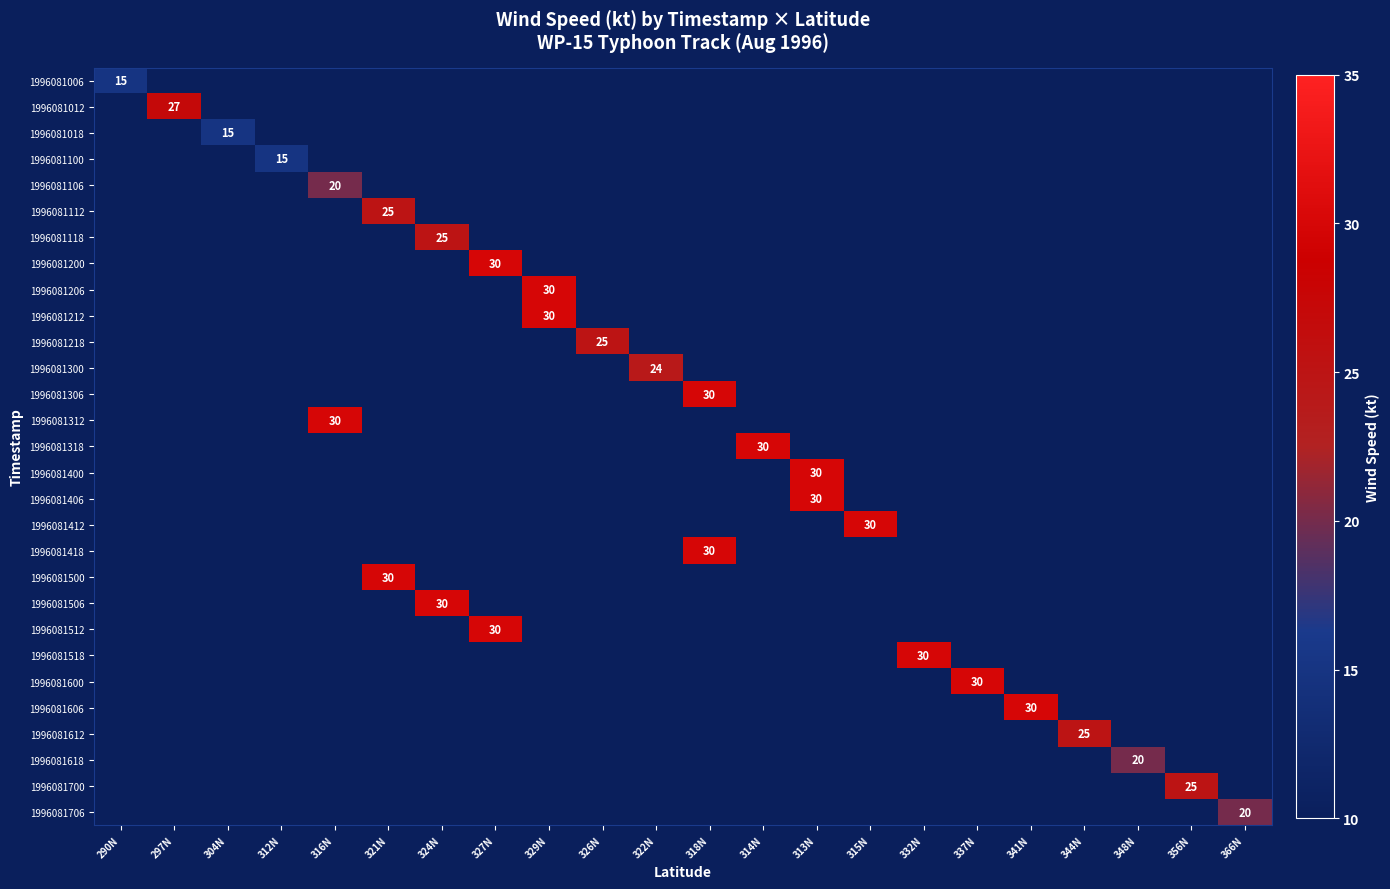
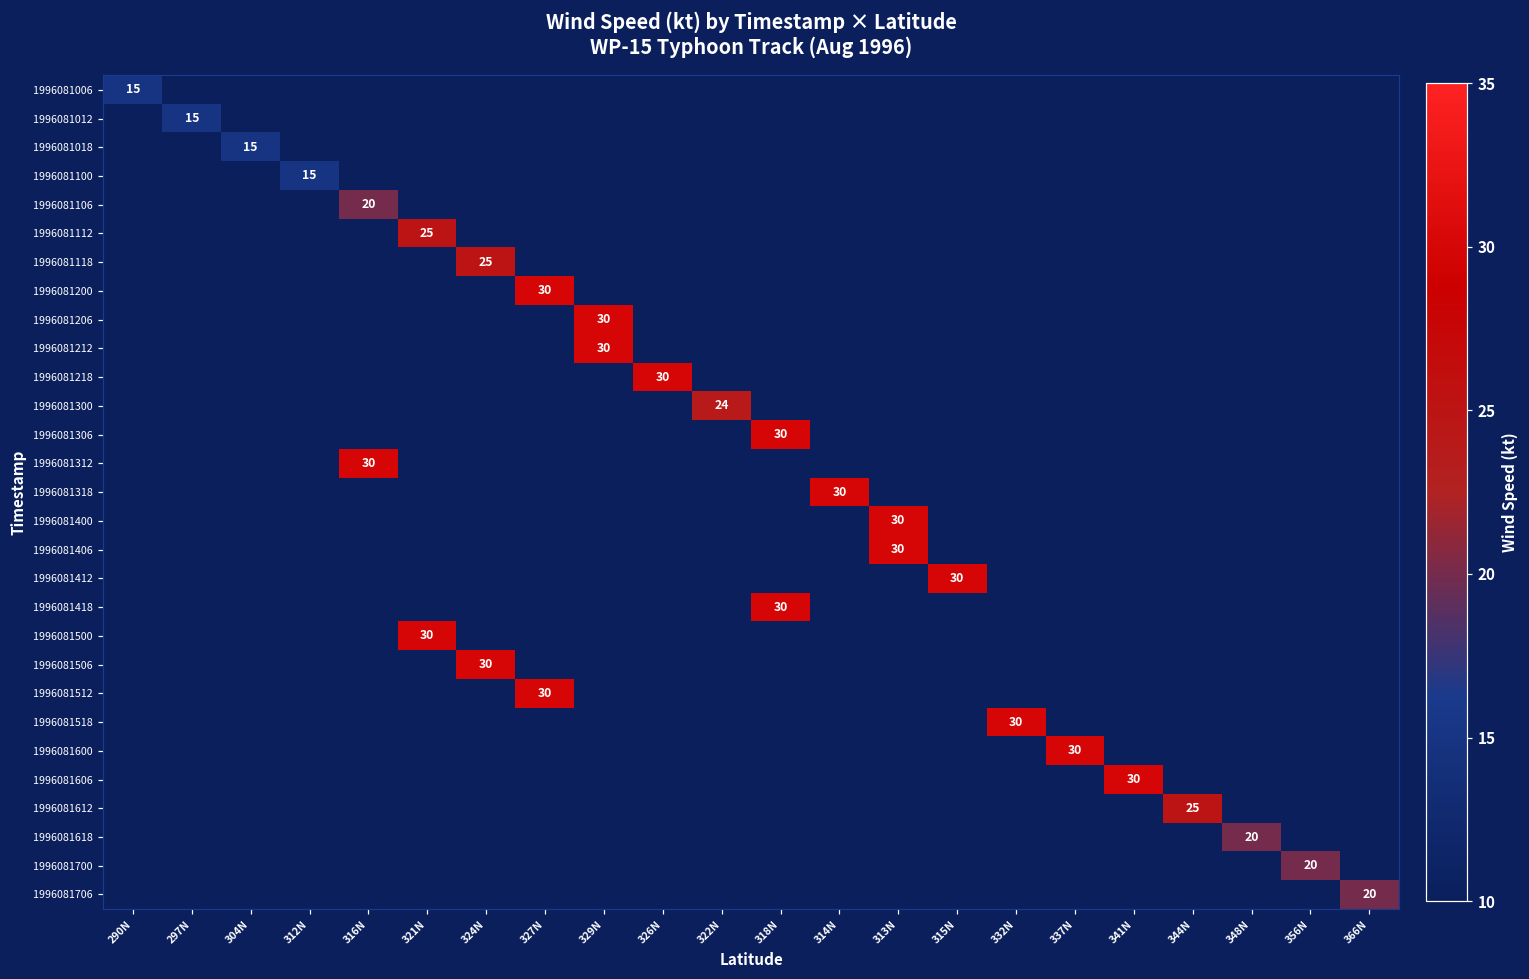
1996081012, 297N: 27 -> 15
1996081218, 326N: 25 -> 30
1996081700, 356N: 25 -> 20
